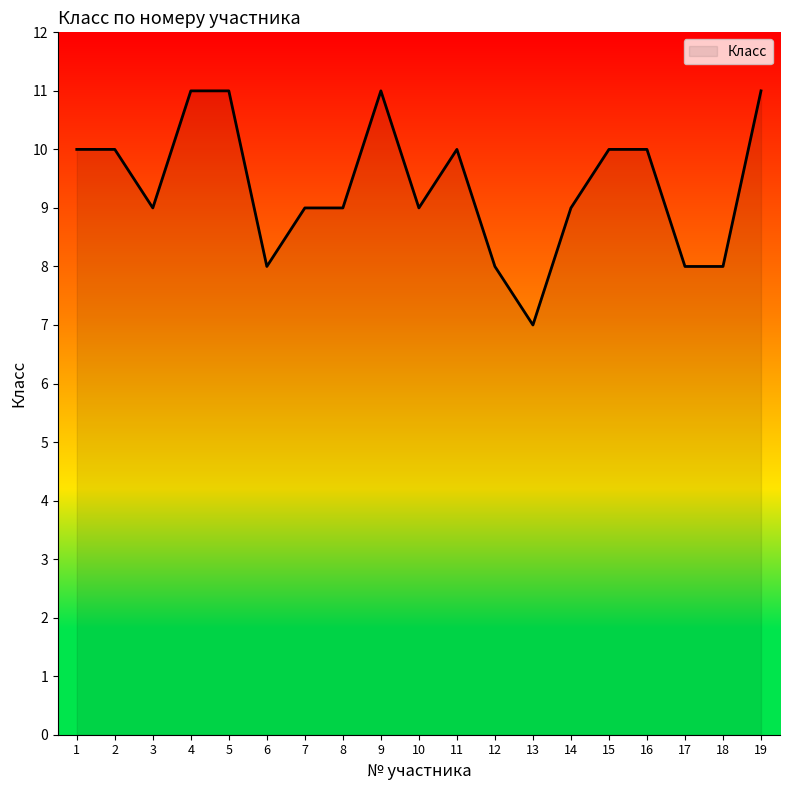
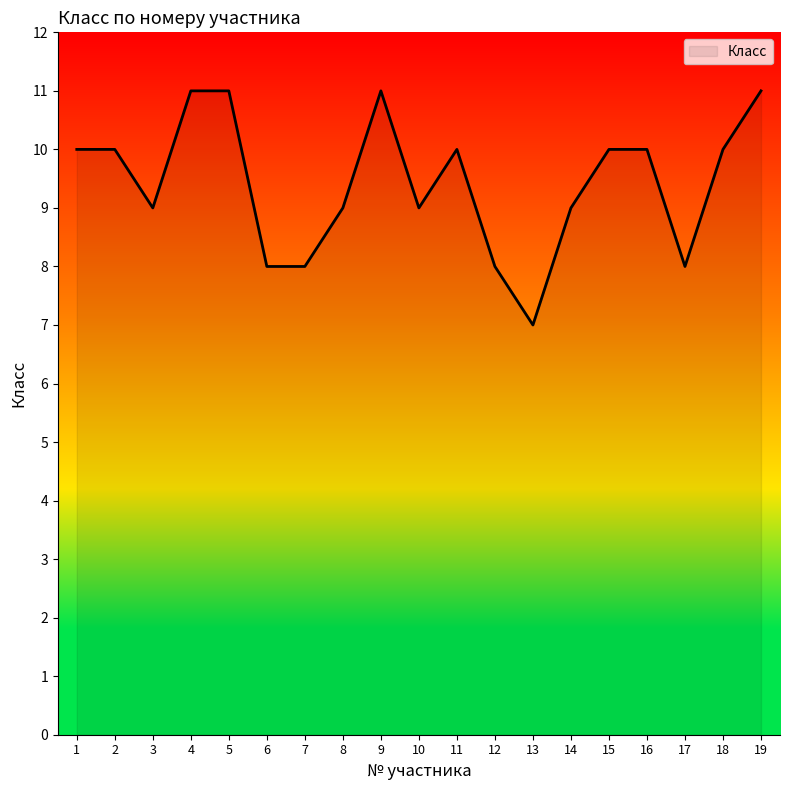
7: 9 -> 8
18: 8 -> 10
